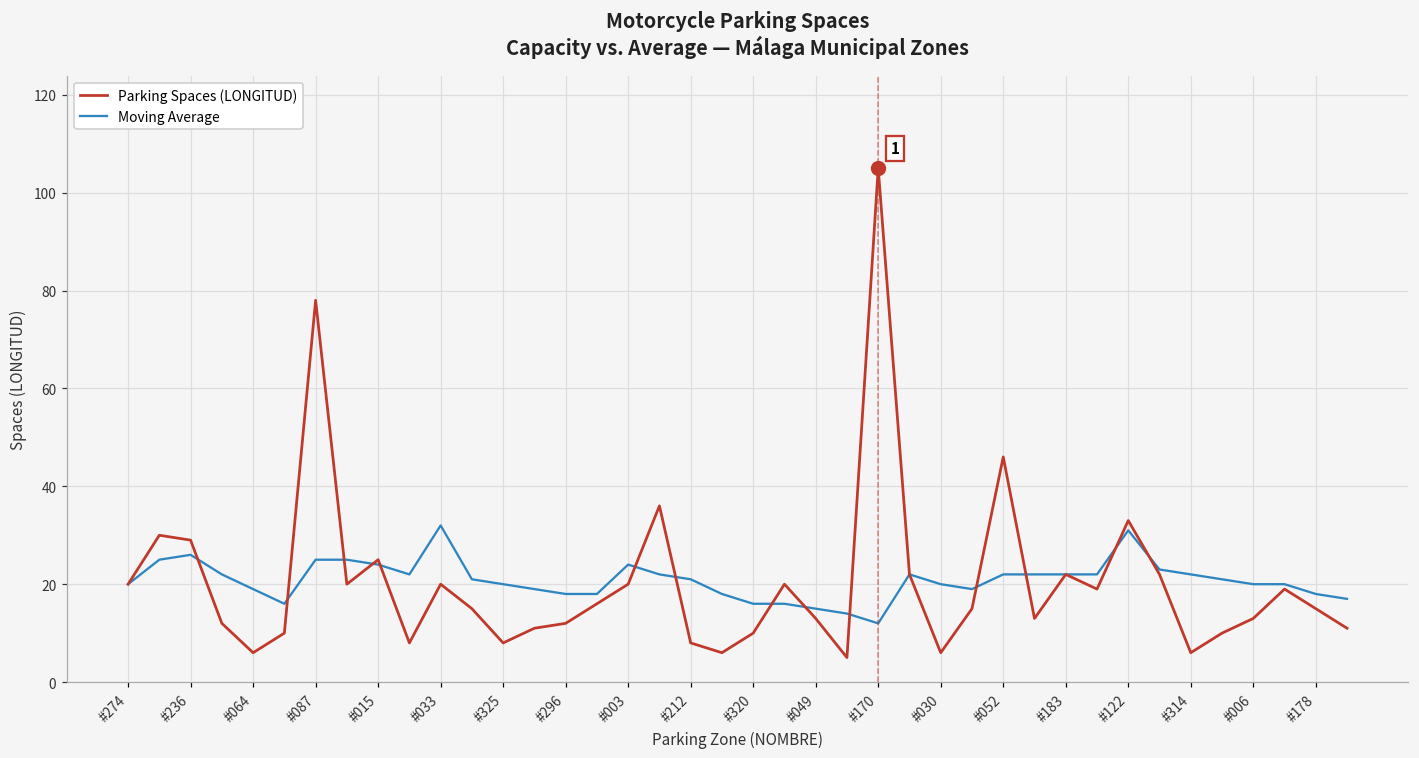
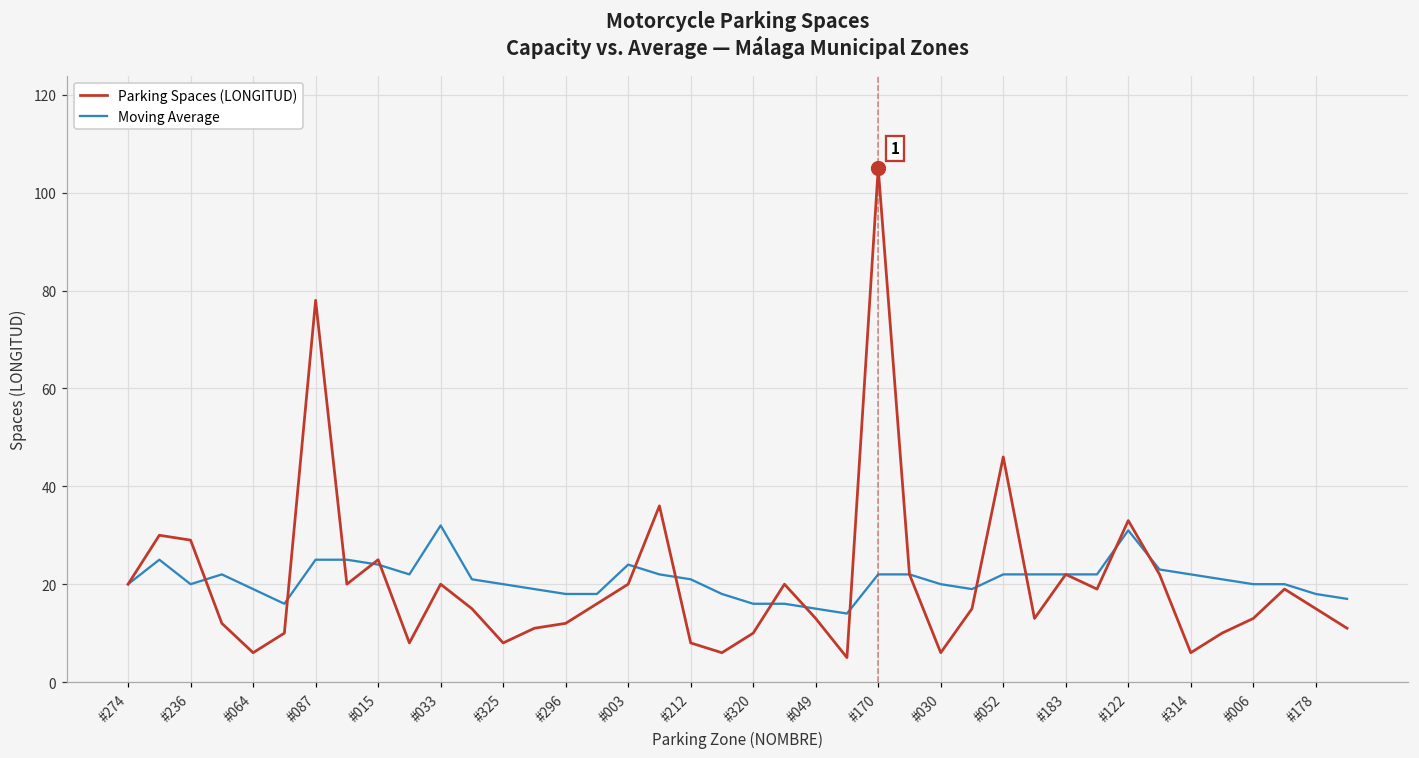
Moving Average, #236: 26 -> 20
Moving Average, #170: 12 -> 22
